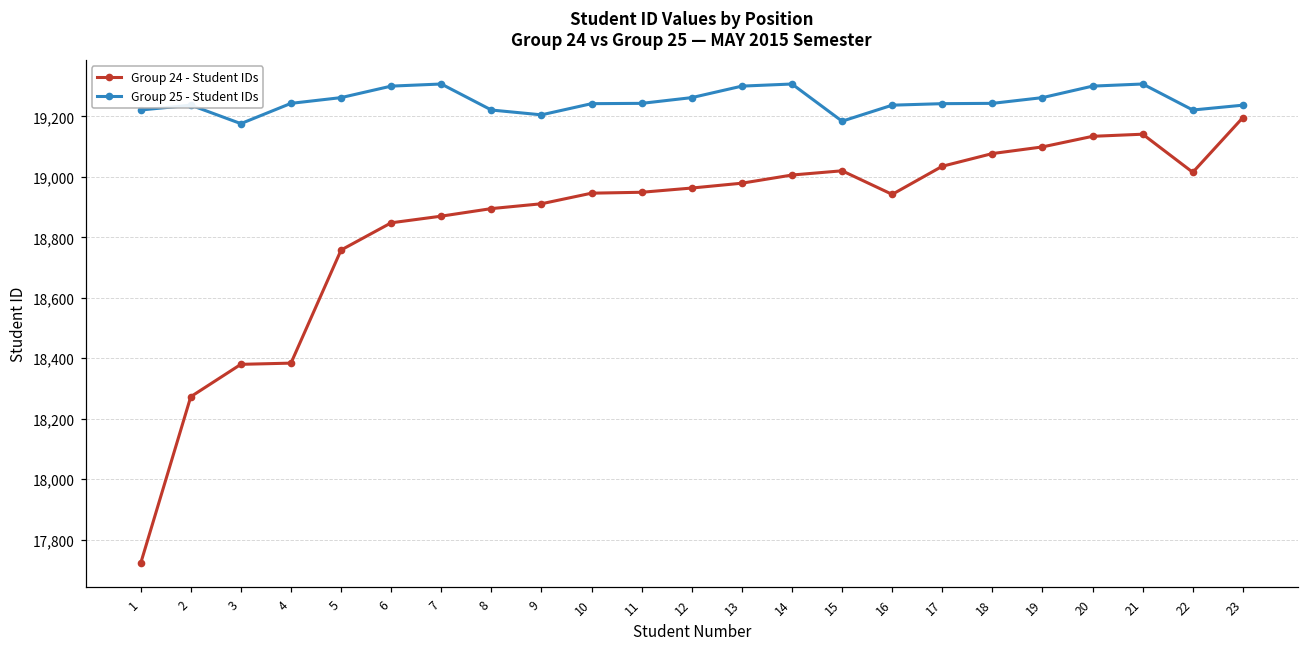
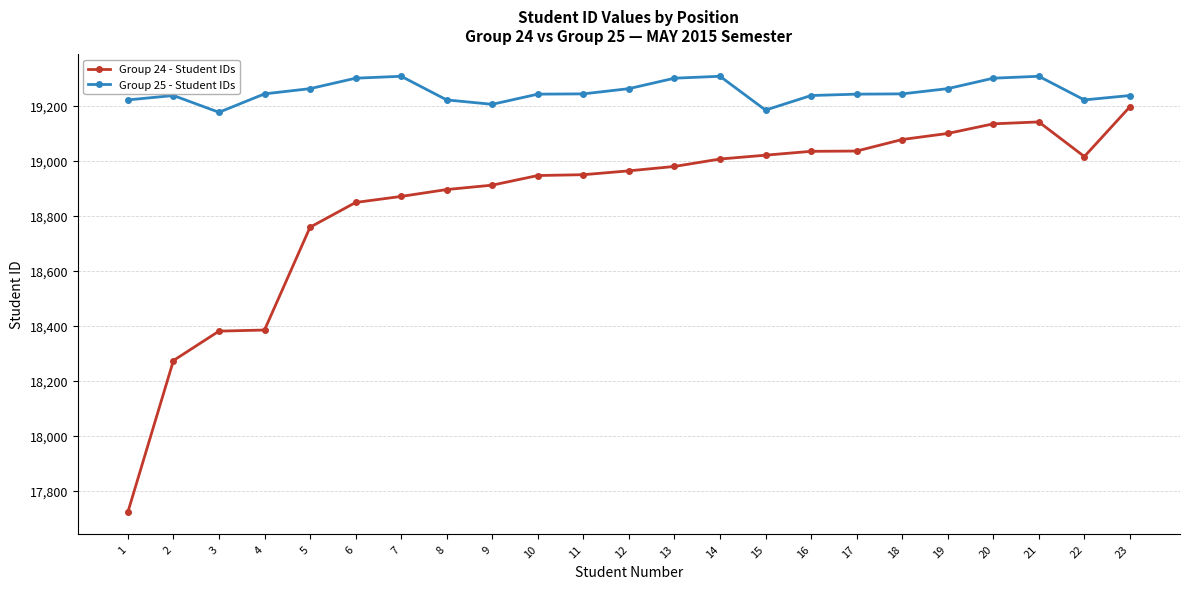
Group 24 - Student IDs, 16: 18,940 -> 19,030
